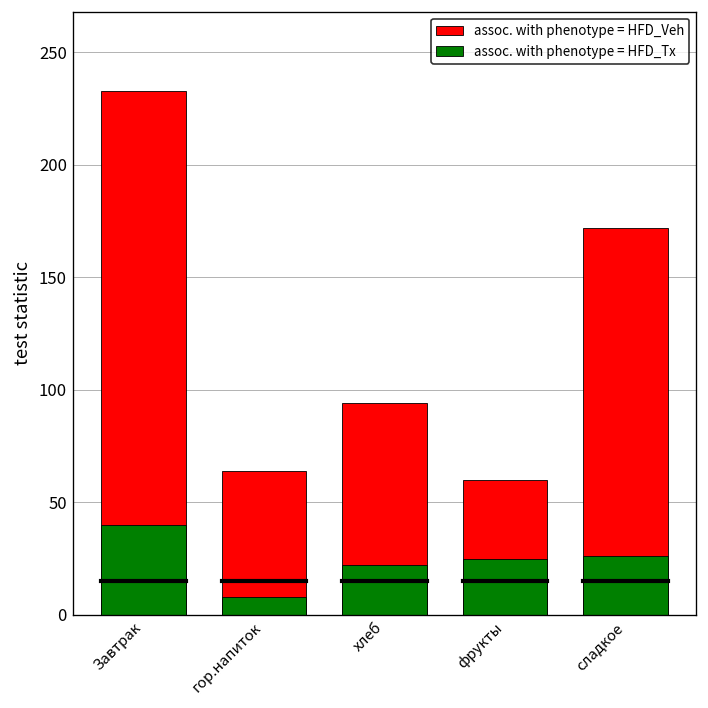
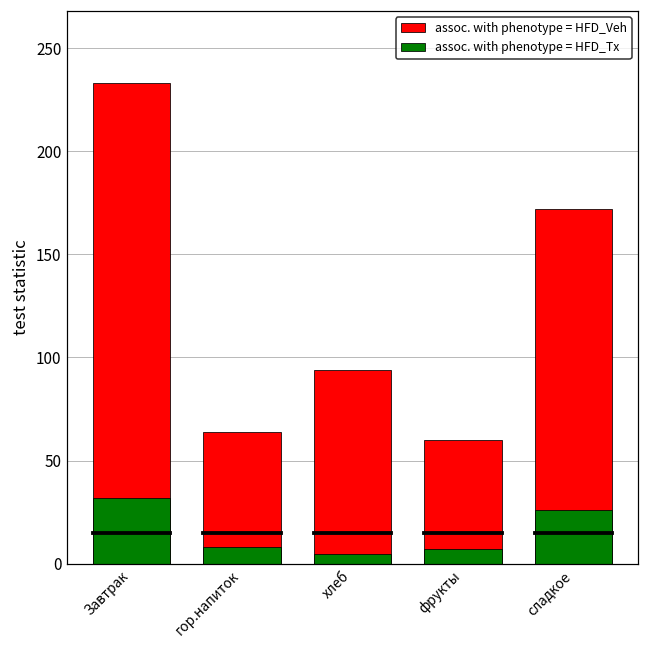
assoc. with phenotype = HFD_Tx, Завтрак: 40 -> 32
assoc. with phenotype = HFD_Tx, хлеб: 22 -> 5
assoc. with phenotype = HFD_Tx, фрукты: 25 -> 7
